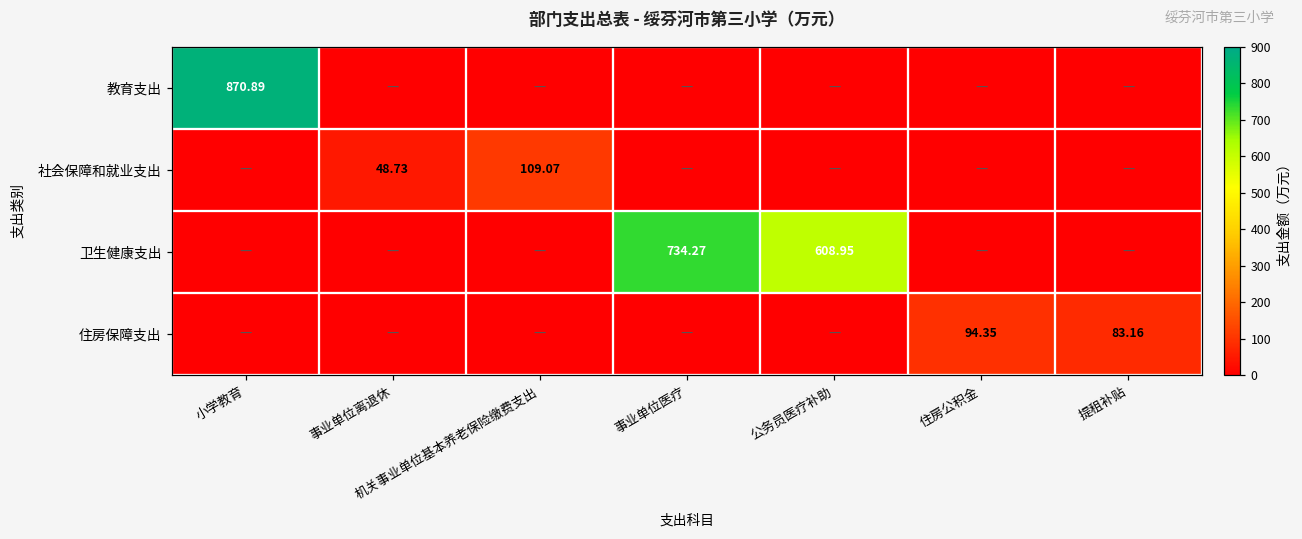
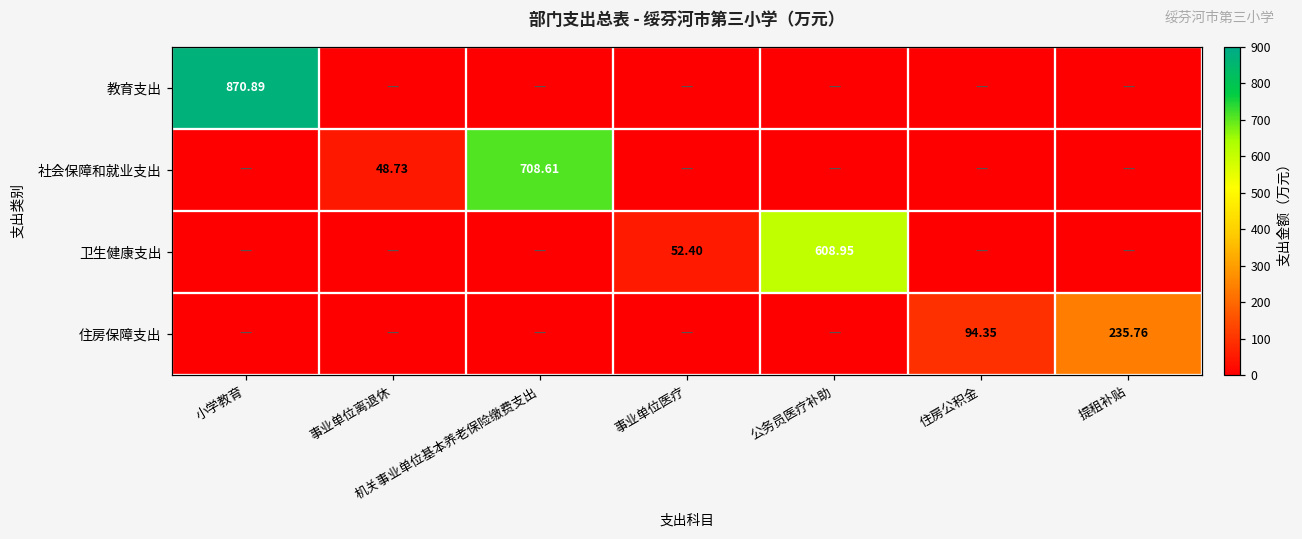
社会保障和就业支出, 机关事业单位基本养老保险缴费支出: 109.07 -> 708.61
卫生健康支出, 事业单位医疗: 734.27 -> 52.40
住房保障支出, 提租补贴: 83.16 -> 235.76
